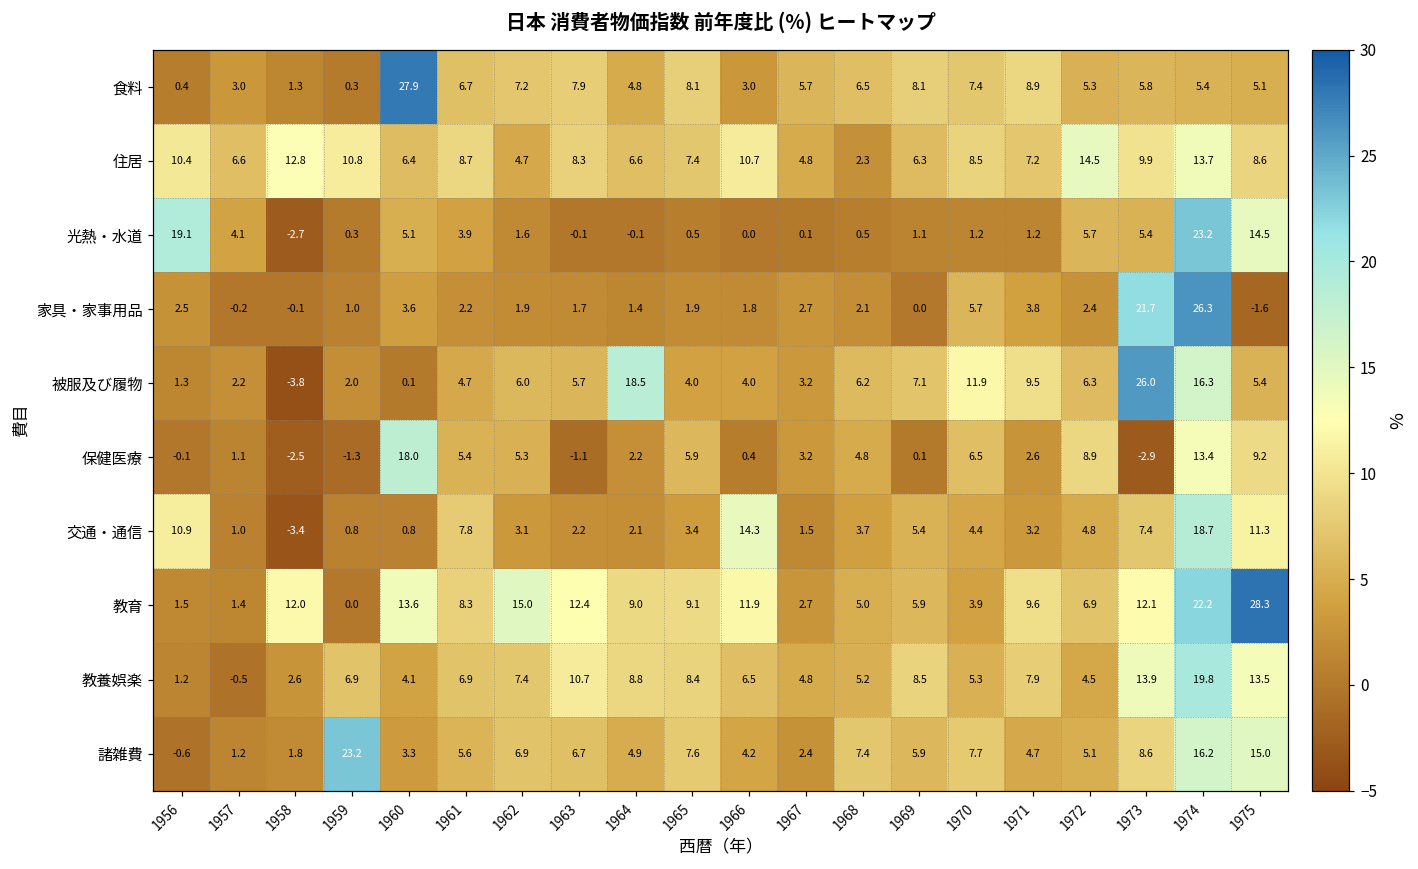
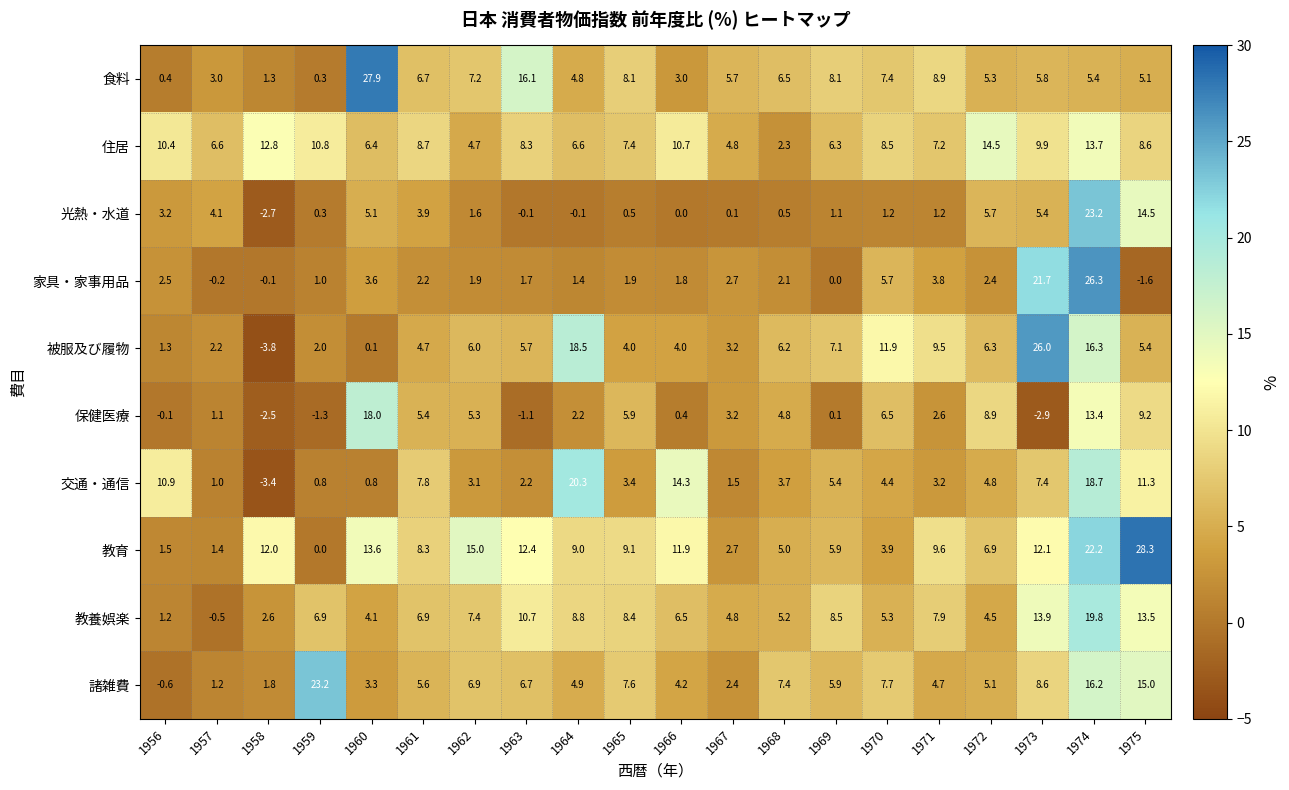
食料, 1963: 7.9 -> 16.1
光熱・水道, 1956: 19.1 -> 3.2
交通・通信, 1964: 2.1 -> 20.3
